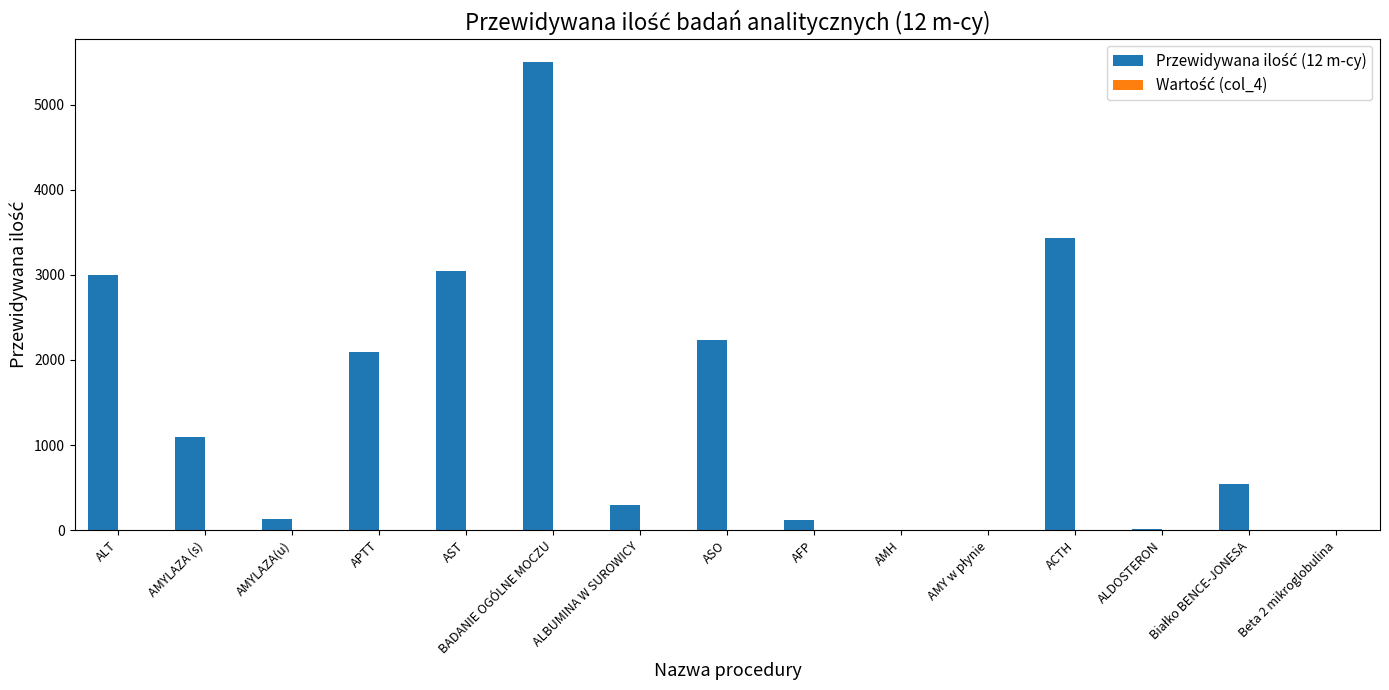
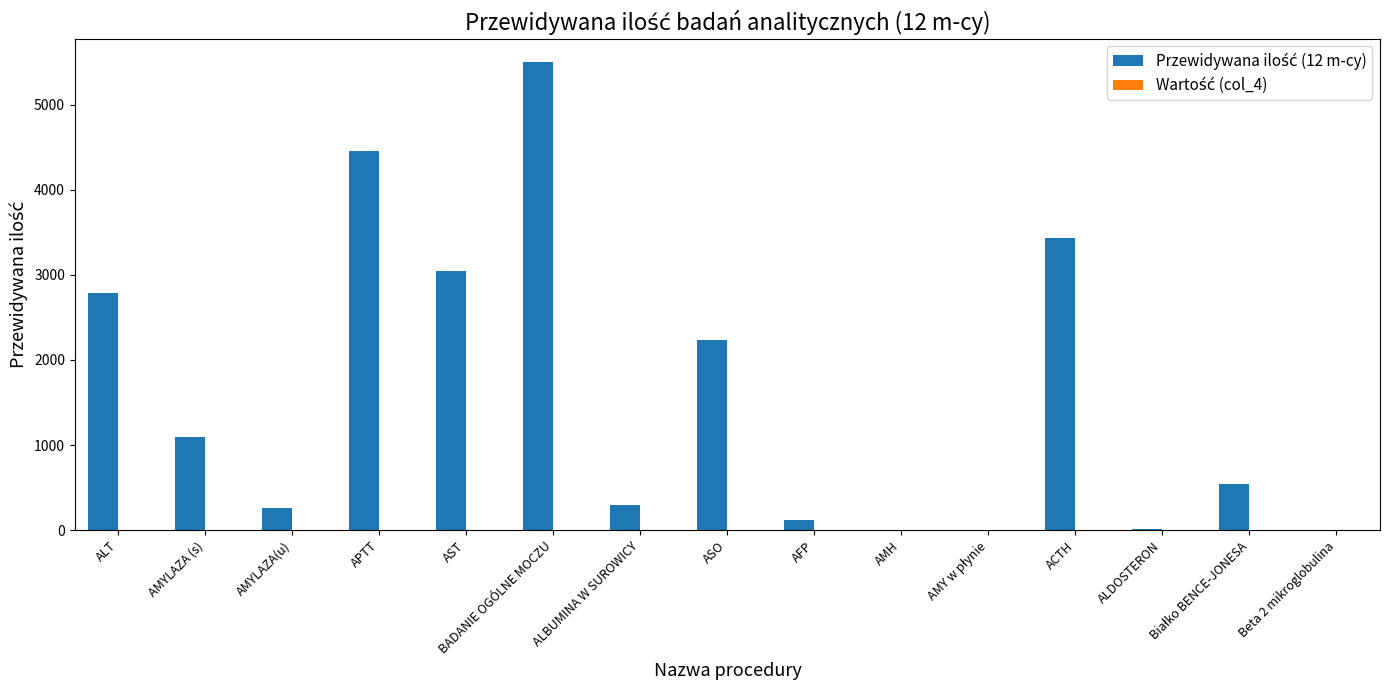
Przewidywana ilość (12 m-cy), ALT: 3000 -> 2800
Przewidywana ilość (12 m-cy), AMYLAZA(u): 100 -> 300
Przewidywana ilość (12 m-cy), APTT: 2100 -> 4500
